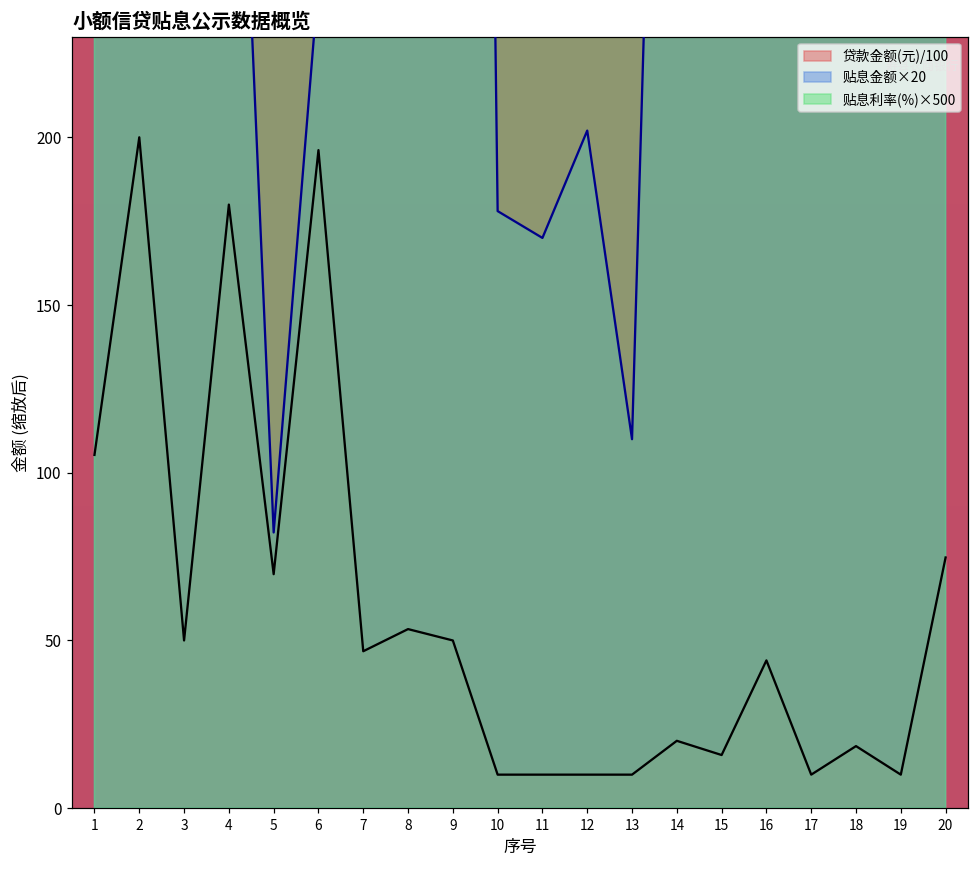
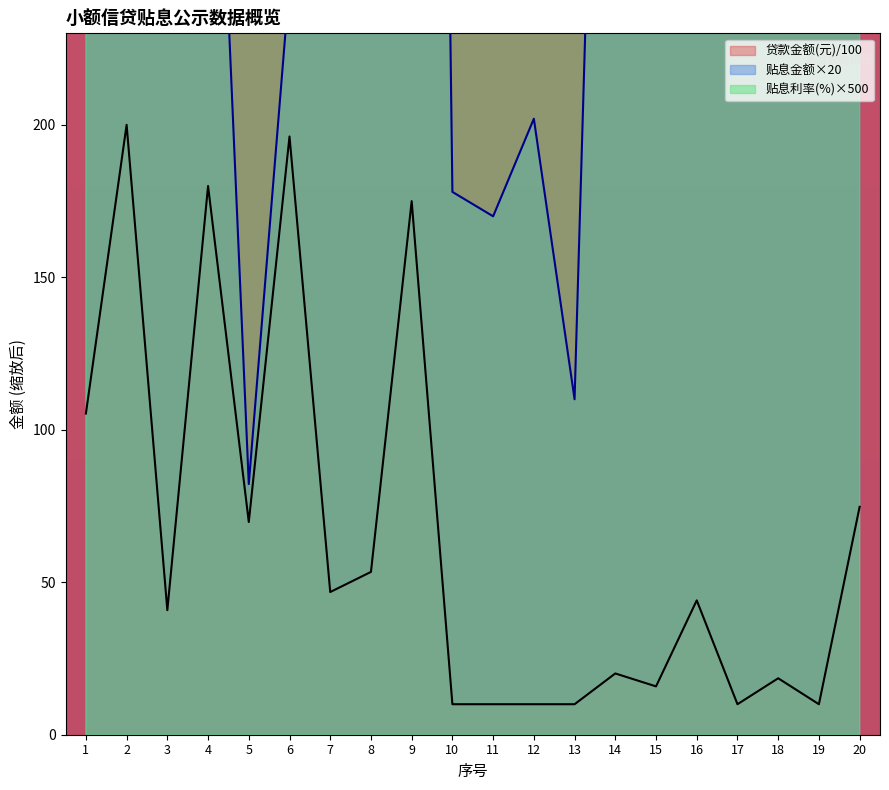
贷款金额(元)/100, 3: 50 -> 41
贷款金额(元)/100, 9: 50 -> 175
